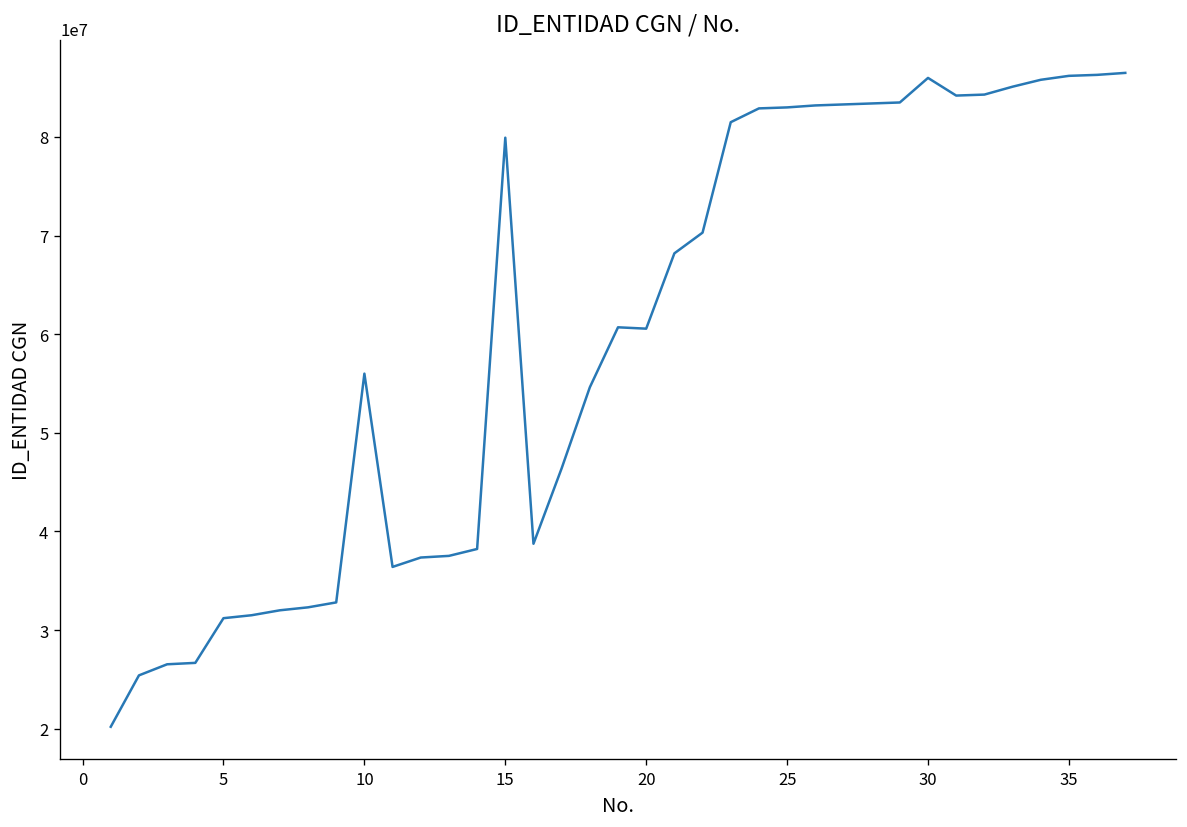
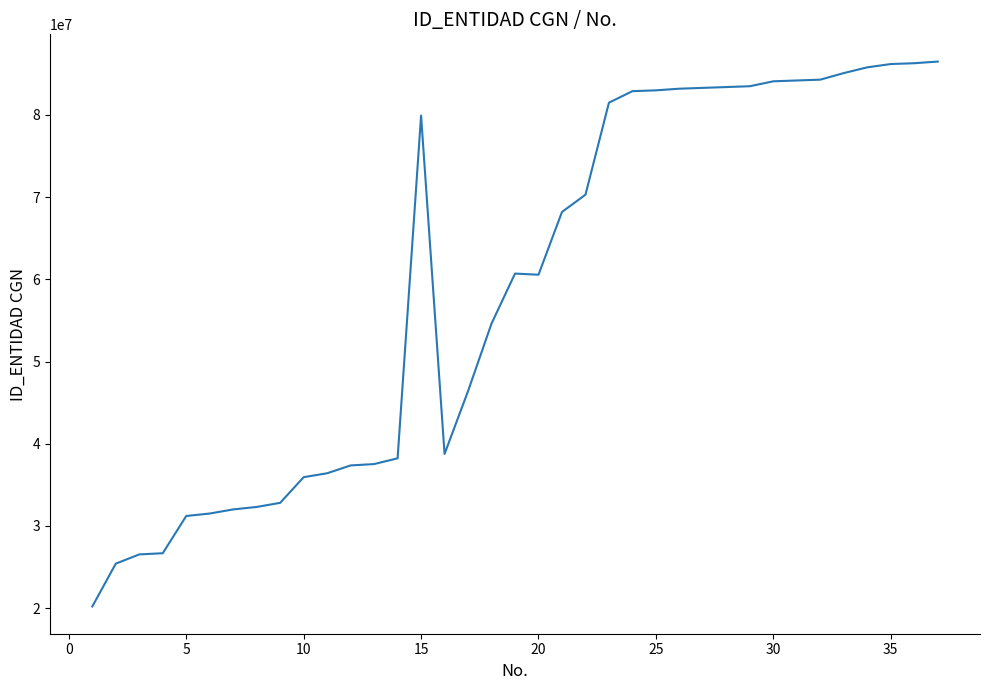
10: 56000000 -> 36000000
30: 86000000 -> 84000000
